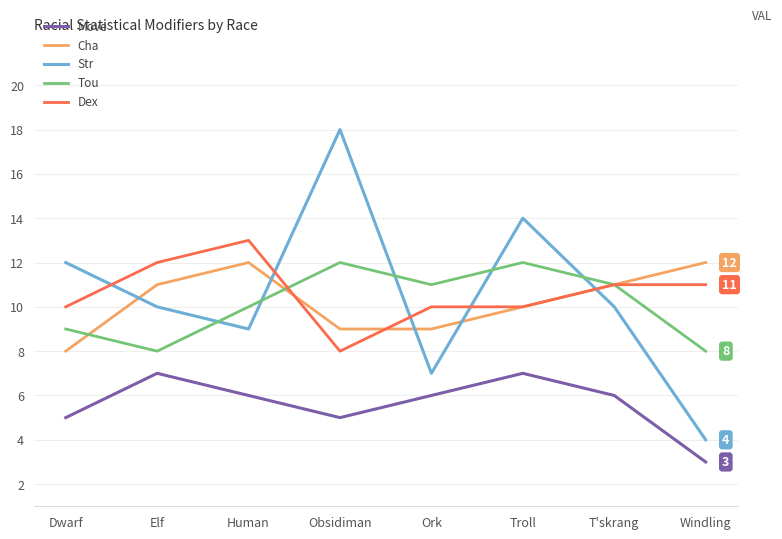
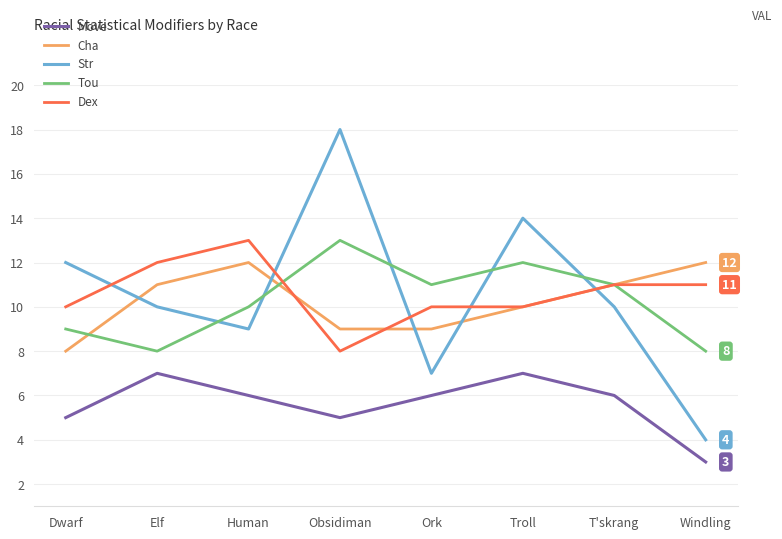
Tou, Obsidiman: 12 -> 13
